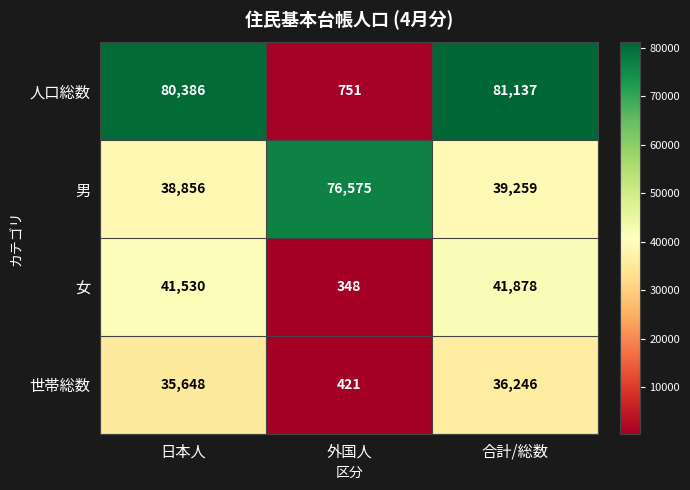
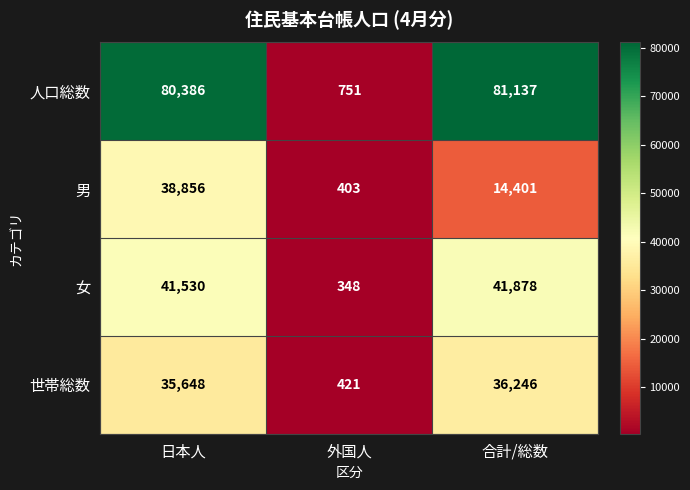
男, 外国人: 76,575 -> 403
男, 合計/総数: 39,259 -> 14,401
